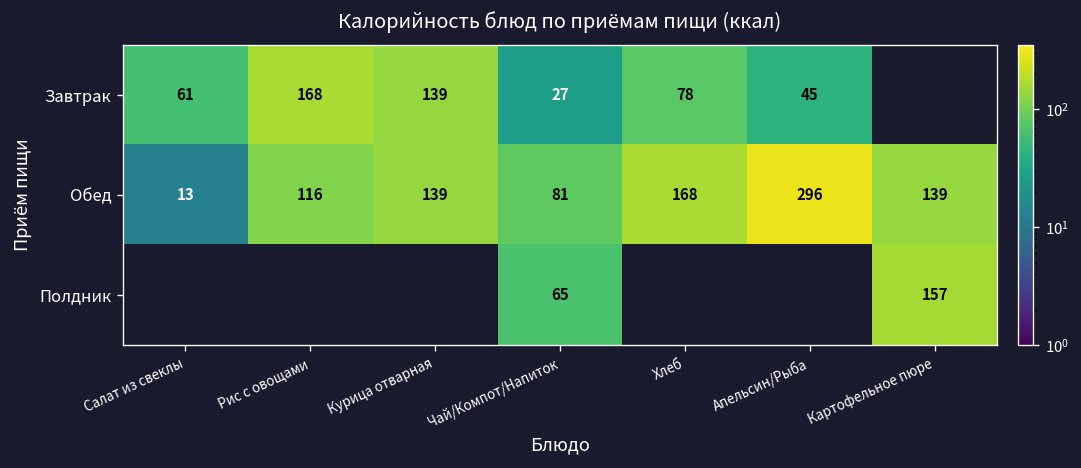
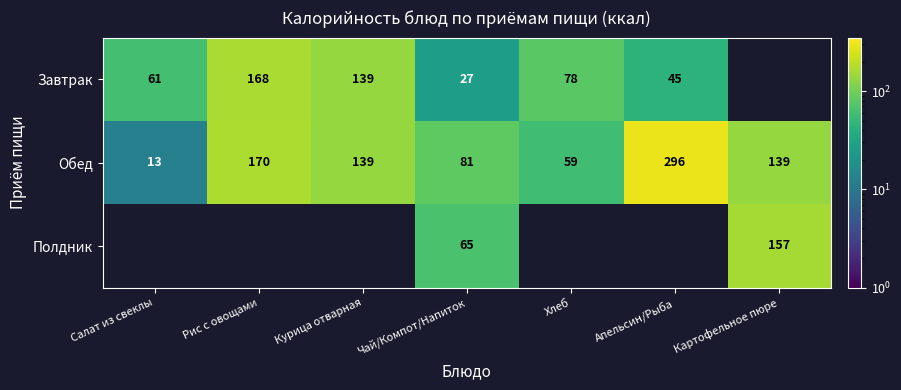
Обед, Рис с овощами: 116 -> 170
Обед, Хлеб: 168 -> 59
